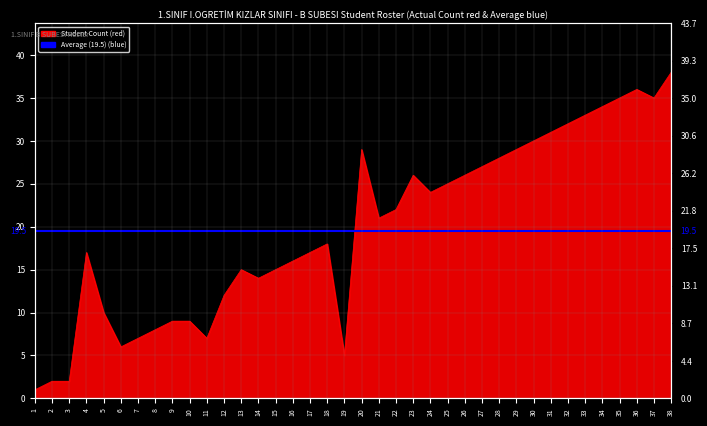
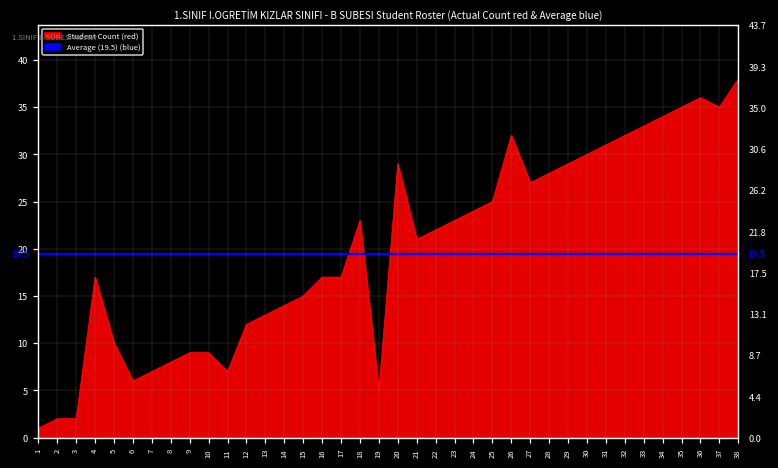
13: 15 -> 13
16: 16 -> 17
18: 18 -> 23
23: 26 -> 23
26: 26 -> 32
